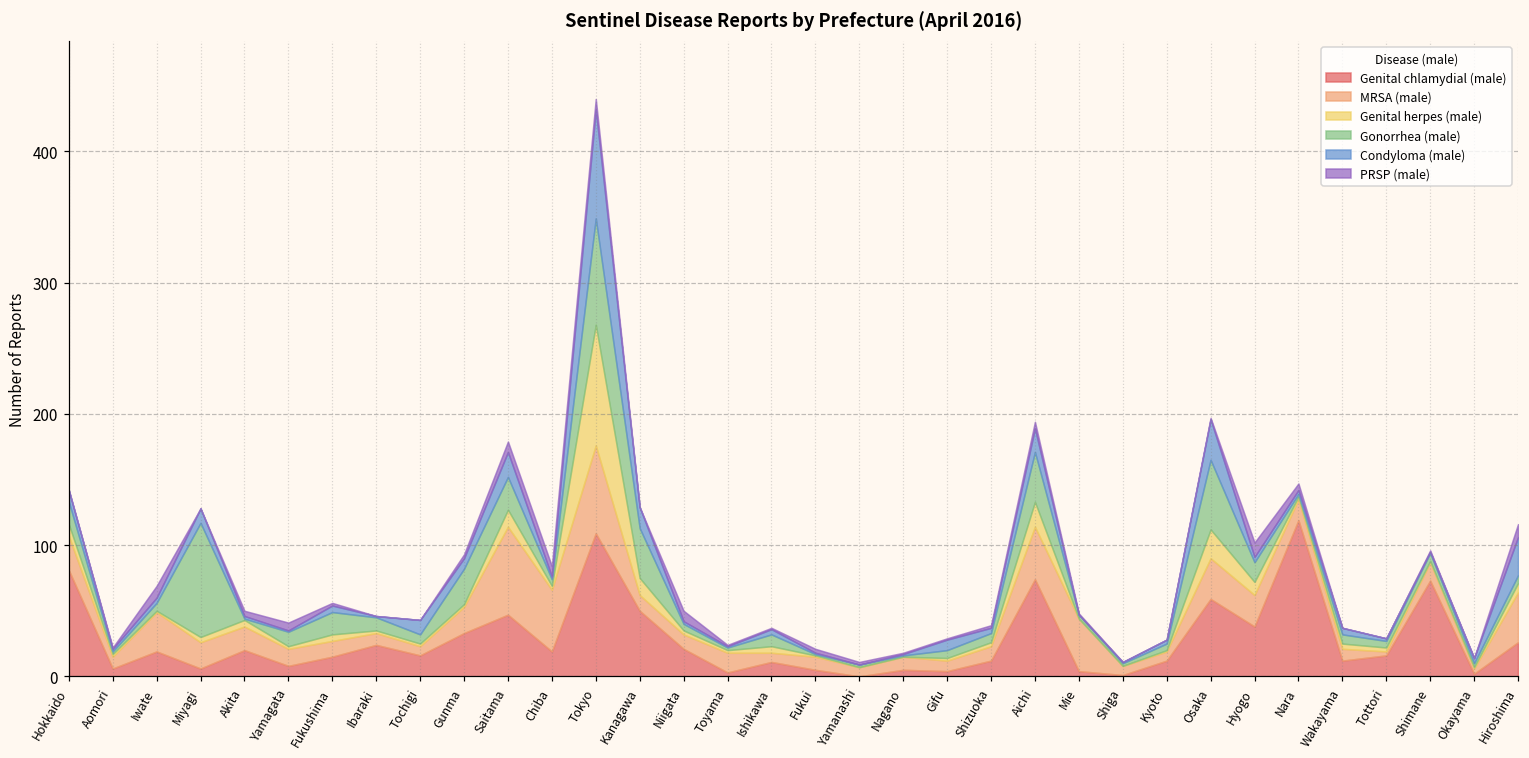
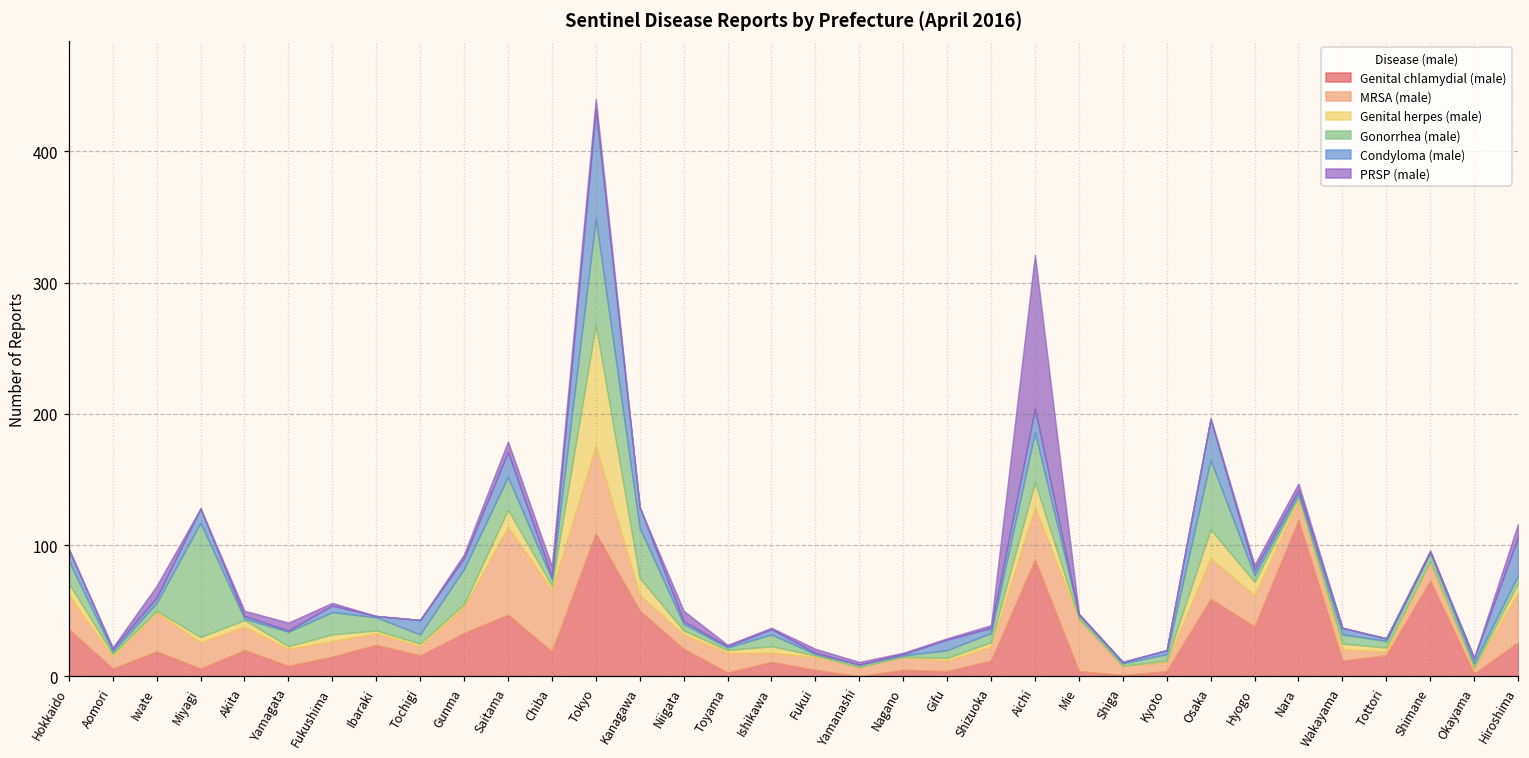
Genital chlamydial (male), Hokkaido: 81 -> 36
Genital chlamydial (male), Aichi: 74 -> 89
PRSP (male), Aichi: 5 -> 117
Genital chlamydial (male), Kyoto: 12 -> 4
Gonorrhea (male), Hyogo: 15 -> 5
PRSP (male), Hyogo: 11 -> 4
